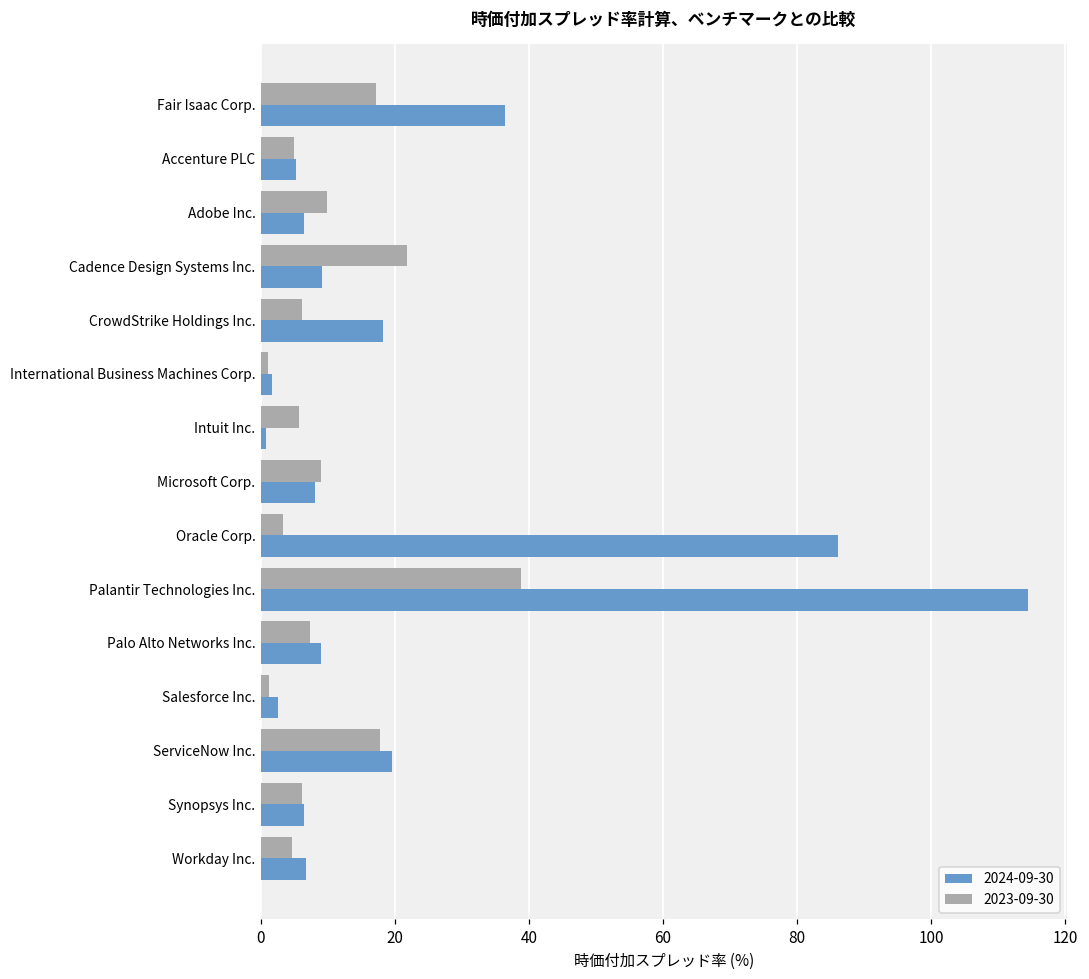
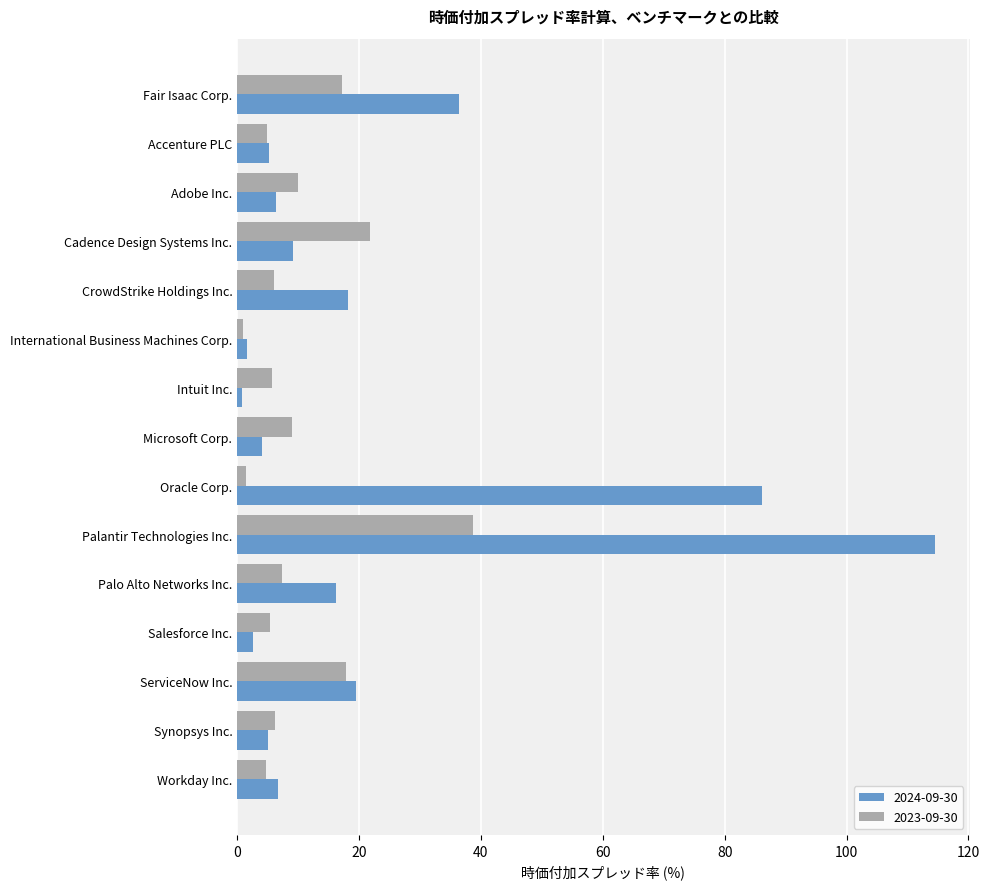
2024-09-30, Microsoft Corp.: 8 -> 4
2023-09-30, Oracle Corp.: 3 -> 1
2024-09-30, Palo Alto Networks Inc.: 9 -> 16
2023-09-30, Salesforce Inc.: 1 -> 5
2024-09-30, Synopsys Inc.: 6 -> 5
